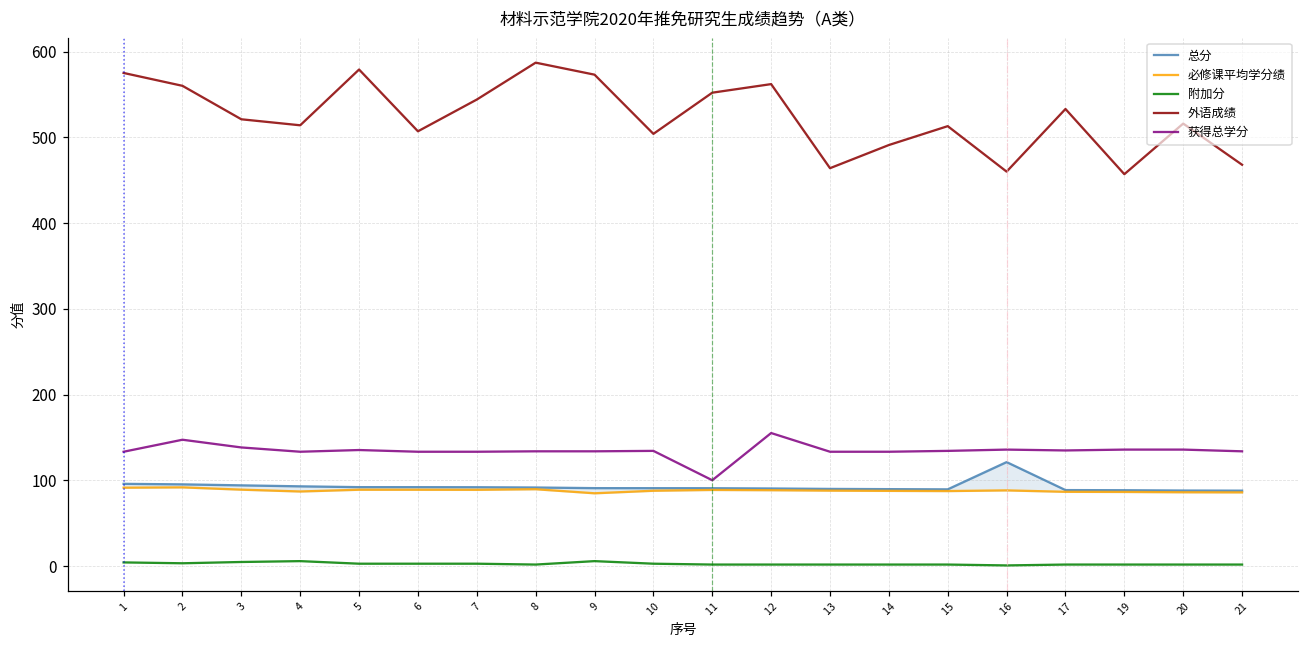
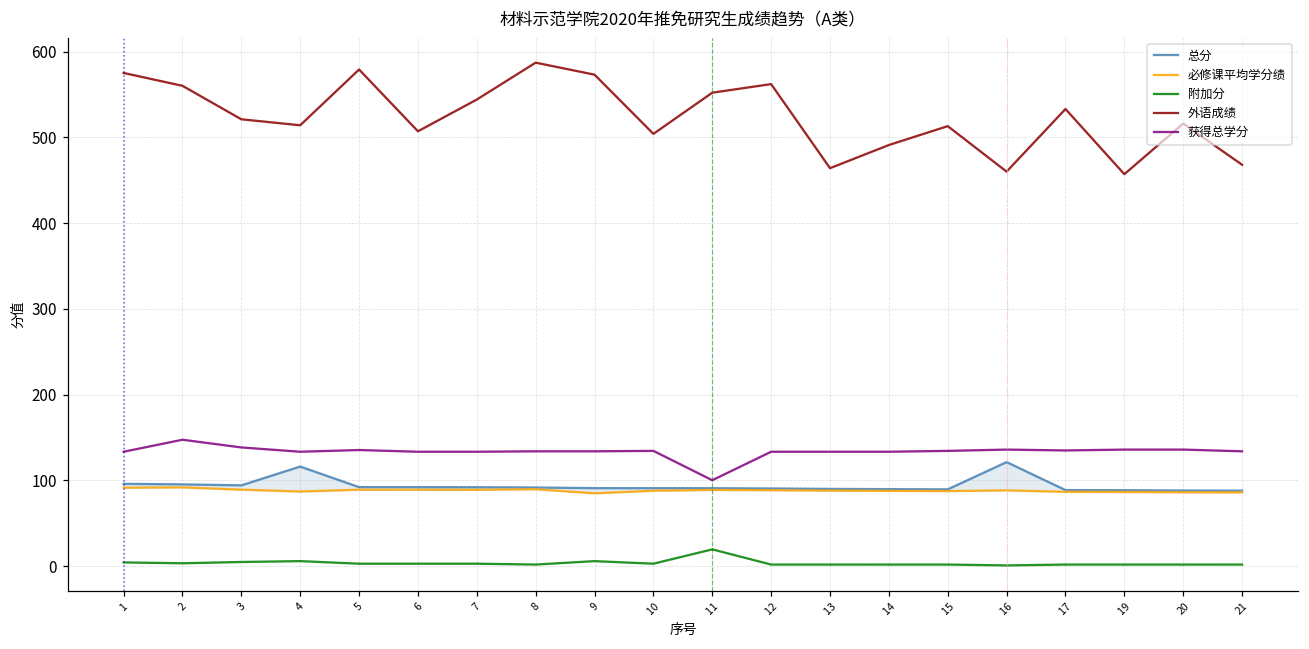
总分, 4: 90 -> 120
附加分, 11: 0 -> 20
获得总学分, 12: 160 -> 130
